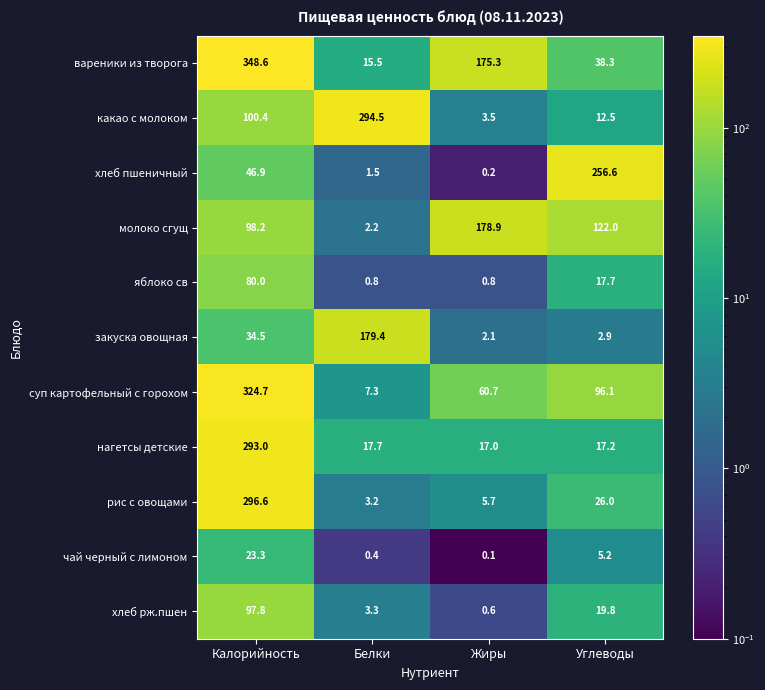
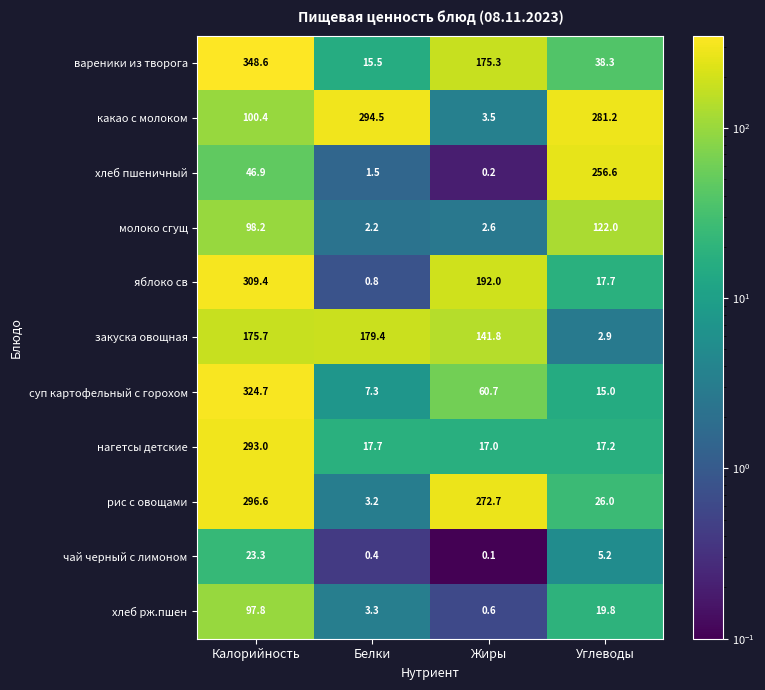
какао с молоком, Углеводы: 12.5 -> 281.2
молоко сгущ, Жиры: 178.9 -> 2.6
яблоко св, Калорийность: 80.0 -> 309.4
яблоко св, Жиры: 0.8 -> 192.0
закуска овощная, Калорийность: 34.5 -> 175.7
закуска овощная, Жиры: 2.1 -> 141.8
суп картофельный с горохом, Углеводы: 96.1 -> 15.0
рис с овощами, Жиры: 5.7 -> 272.7
